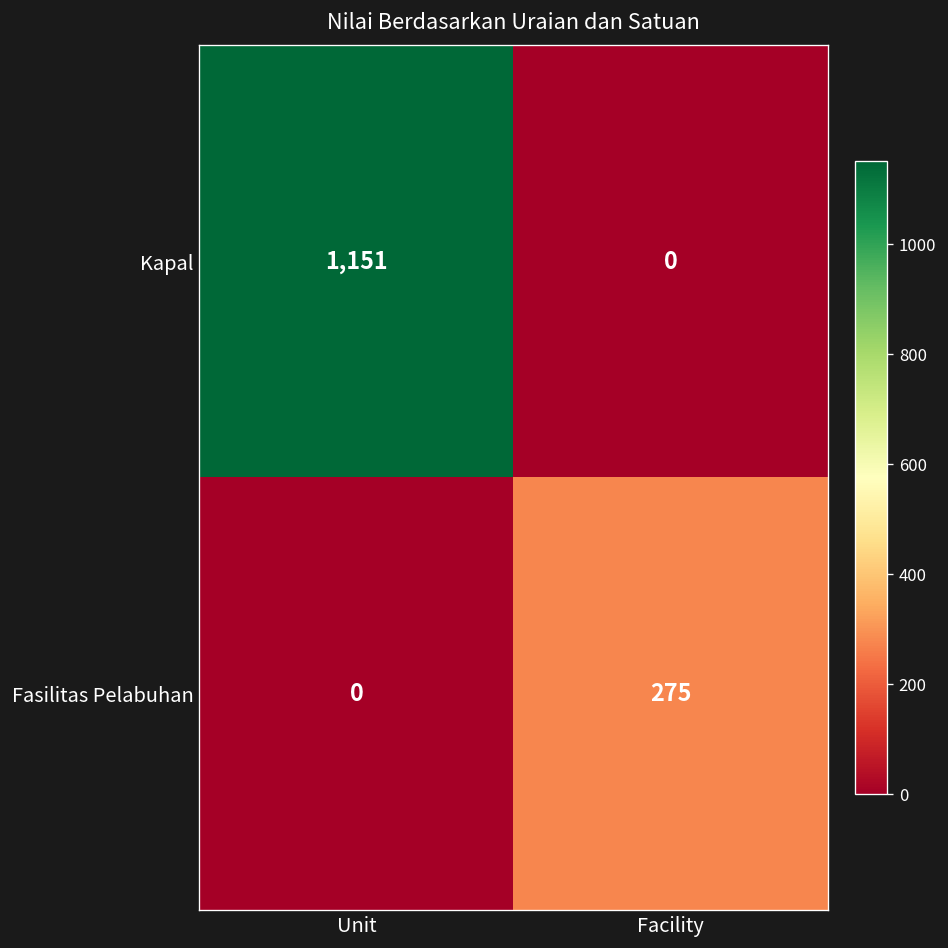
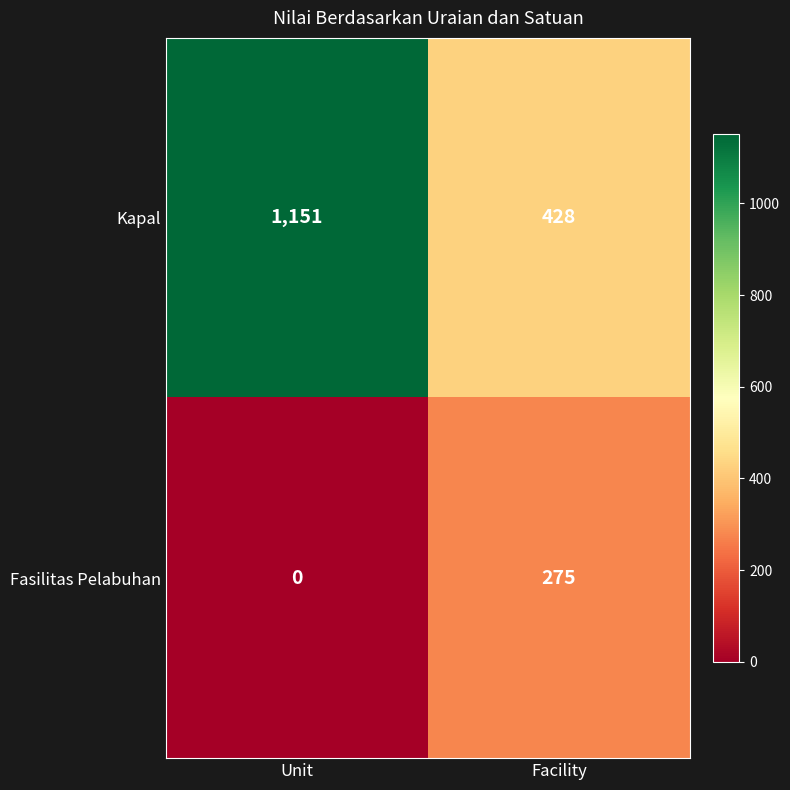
Kapal, Facility: 0 -> 428
